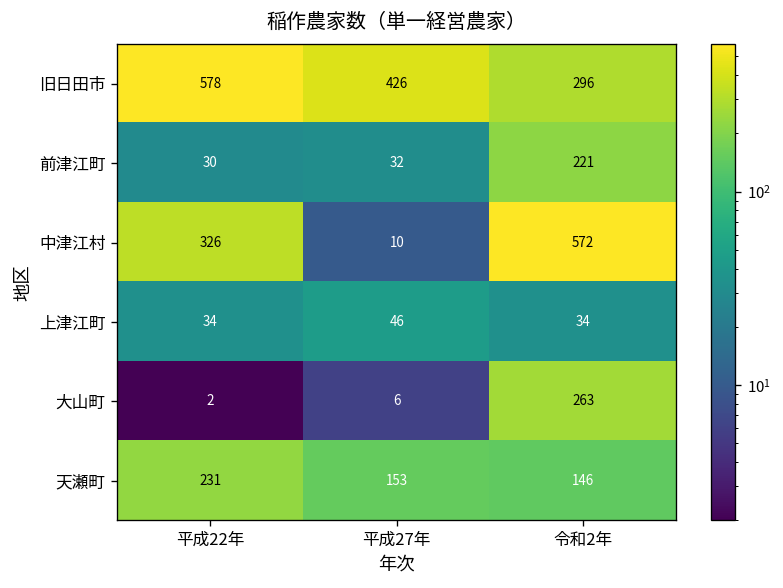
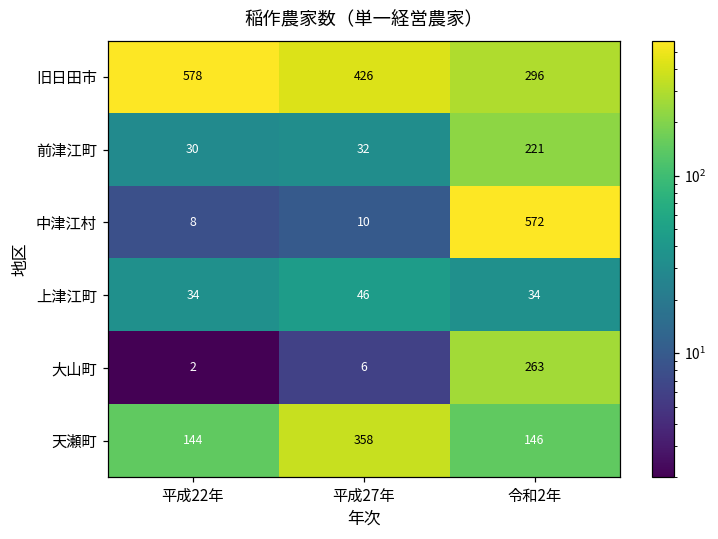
中津江村, 平成22年: 326 -> 8
天瀬町, 平成22年: 231 -> 144
天瀬町, 平成27年: 153 -> 358
